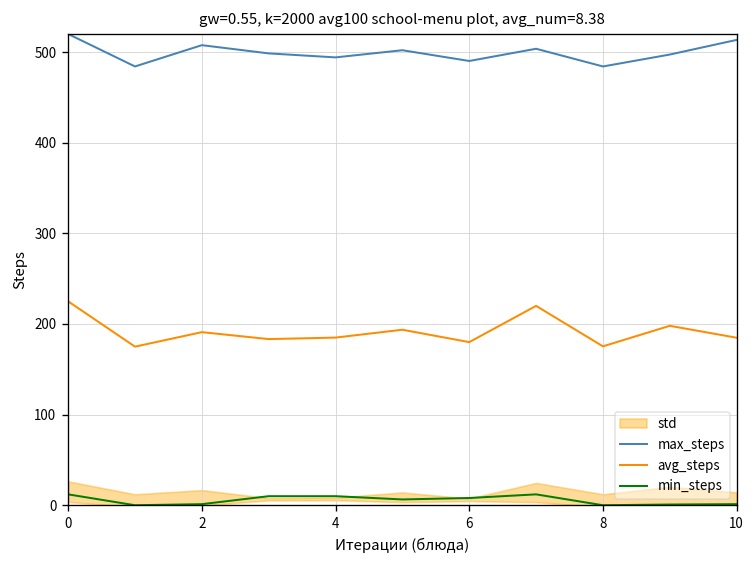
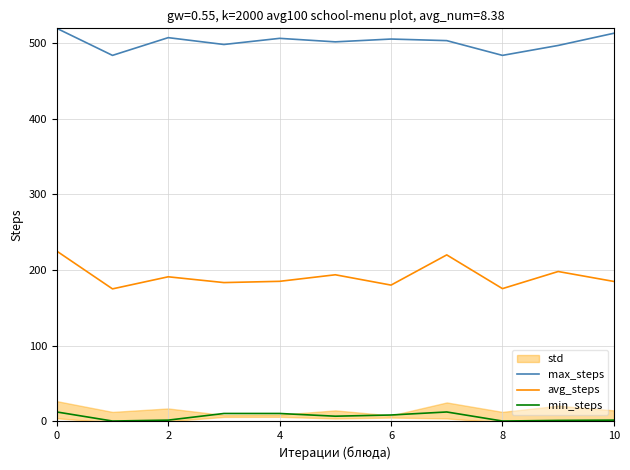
max_steps, 4: 490 -> 510
max_steps, 6: 490 -> 510
